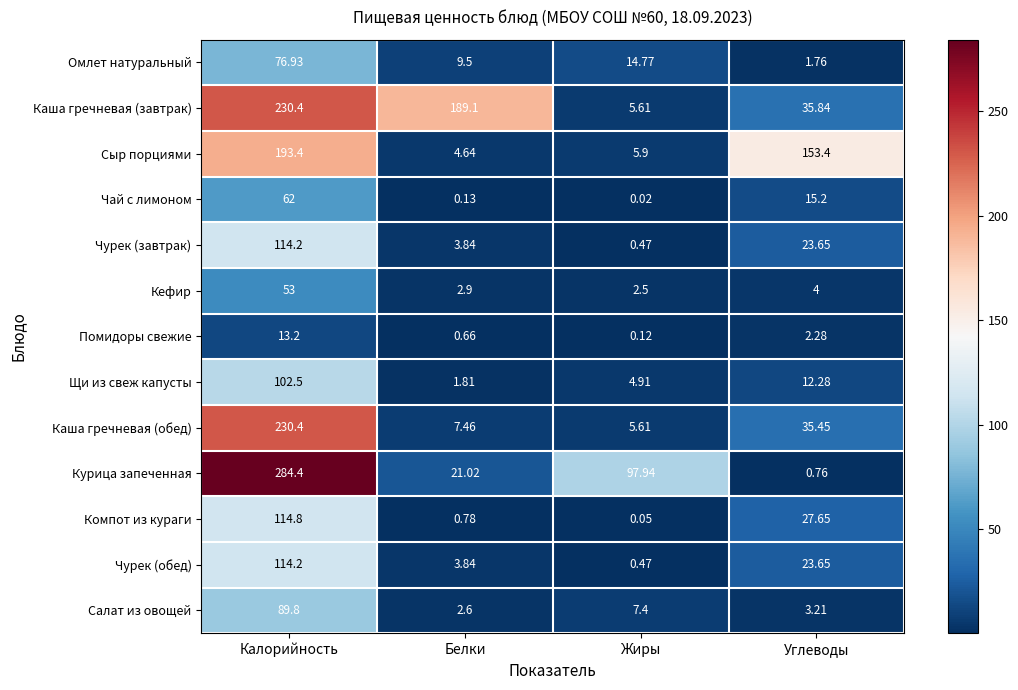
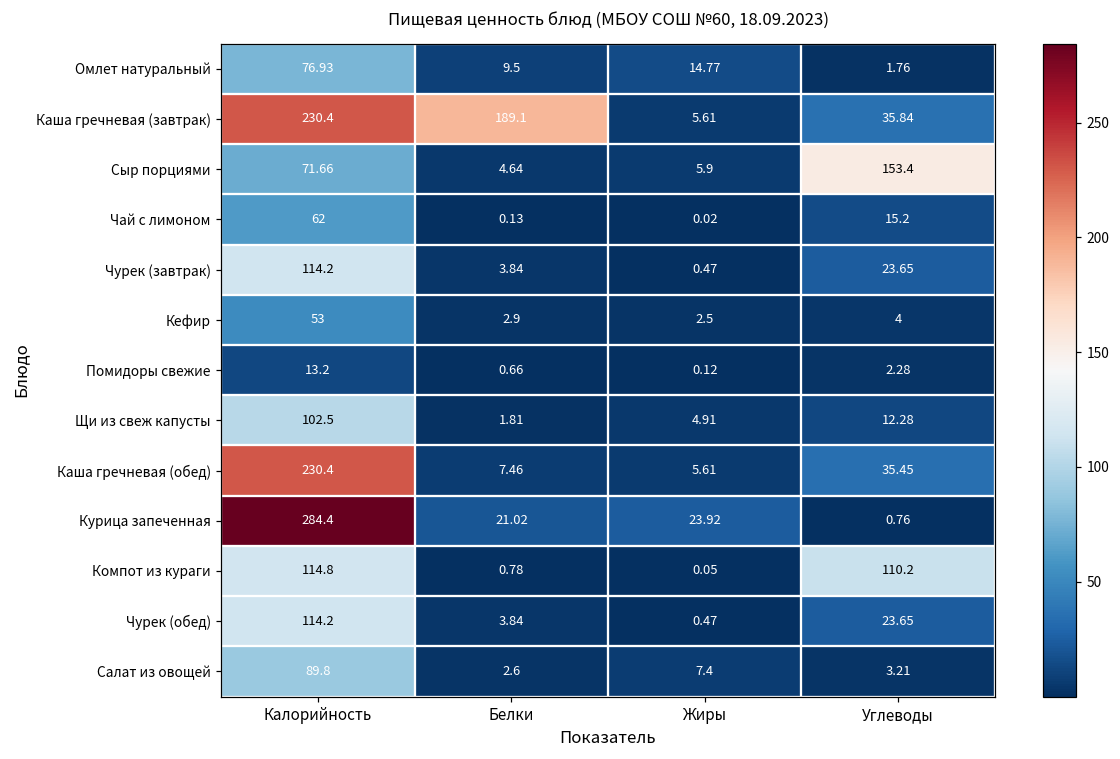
Сыр порциями, Калорийность: 193.4 -> 71.66
Курица запеченная, Жиры: 97.94 -> 23.92
Компот из кураги, Углеводы: 27.65 -> 110.2
